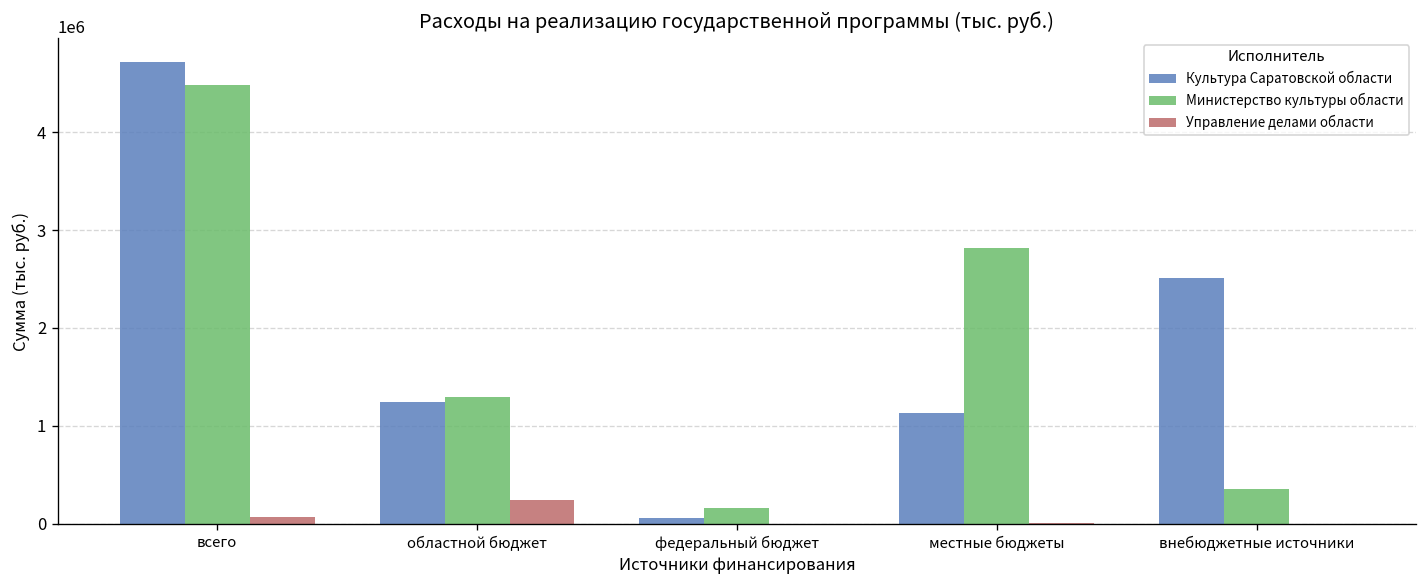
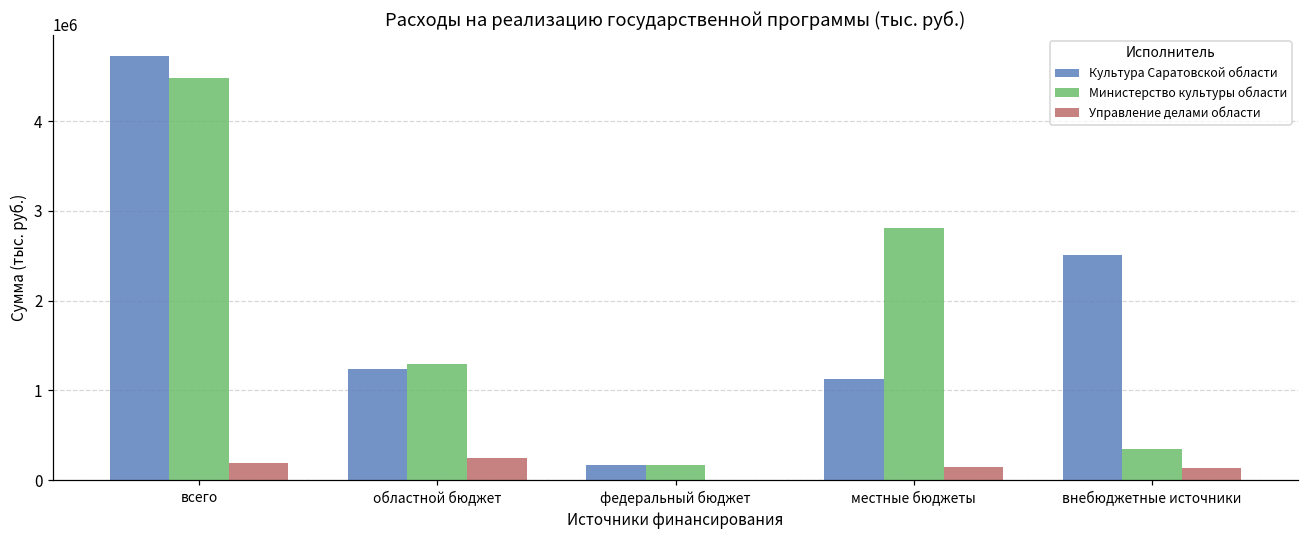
Управление делами области, всего: 100000 -> 200000
Культура Саратовской области, федеральный бюджет: 100000 -> 200000
Управление делами области, местные бюджеты: 0 -> 100000
Управление делами области, внебюджетные источники: 0 -> 100000
